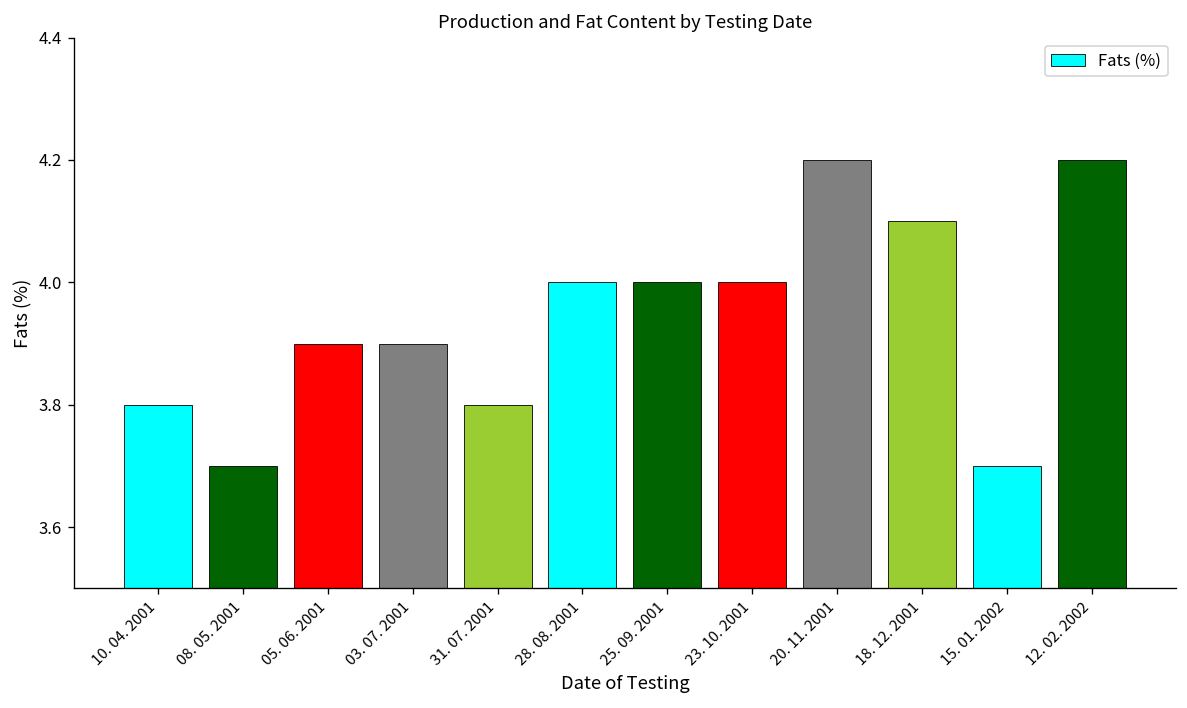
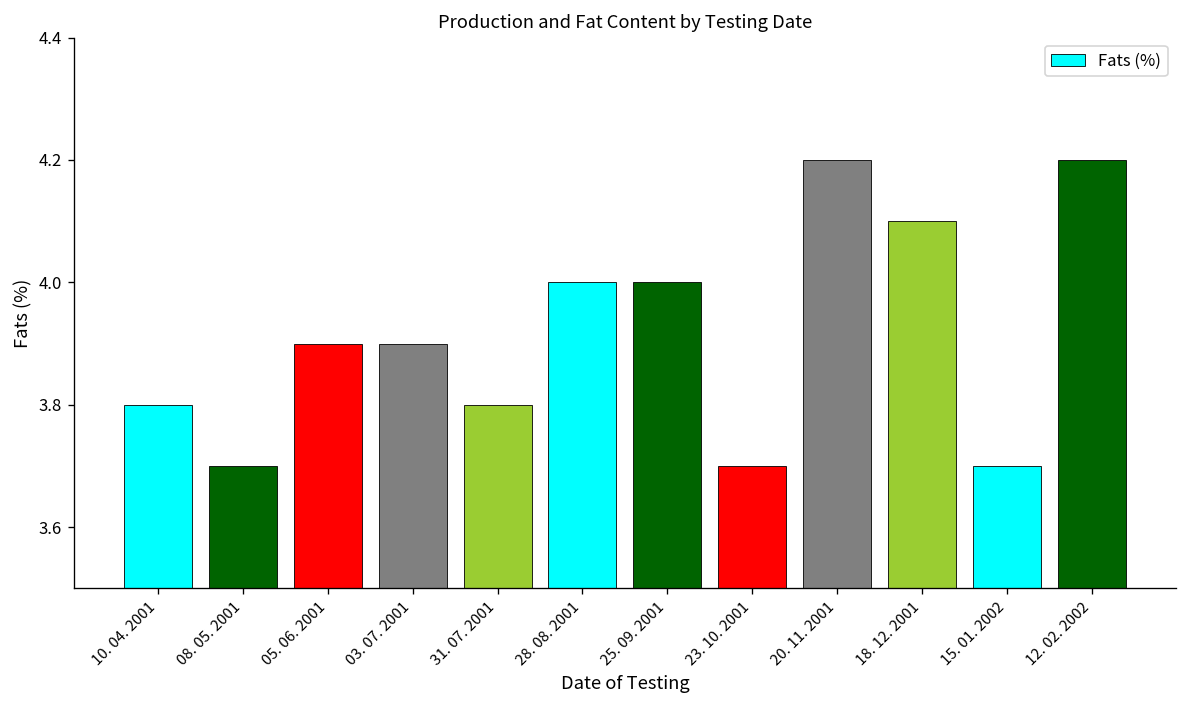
23. 10. 2001: 4.0 -> 3.7
